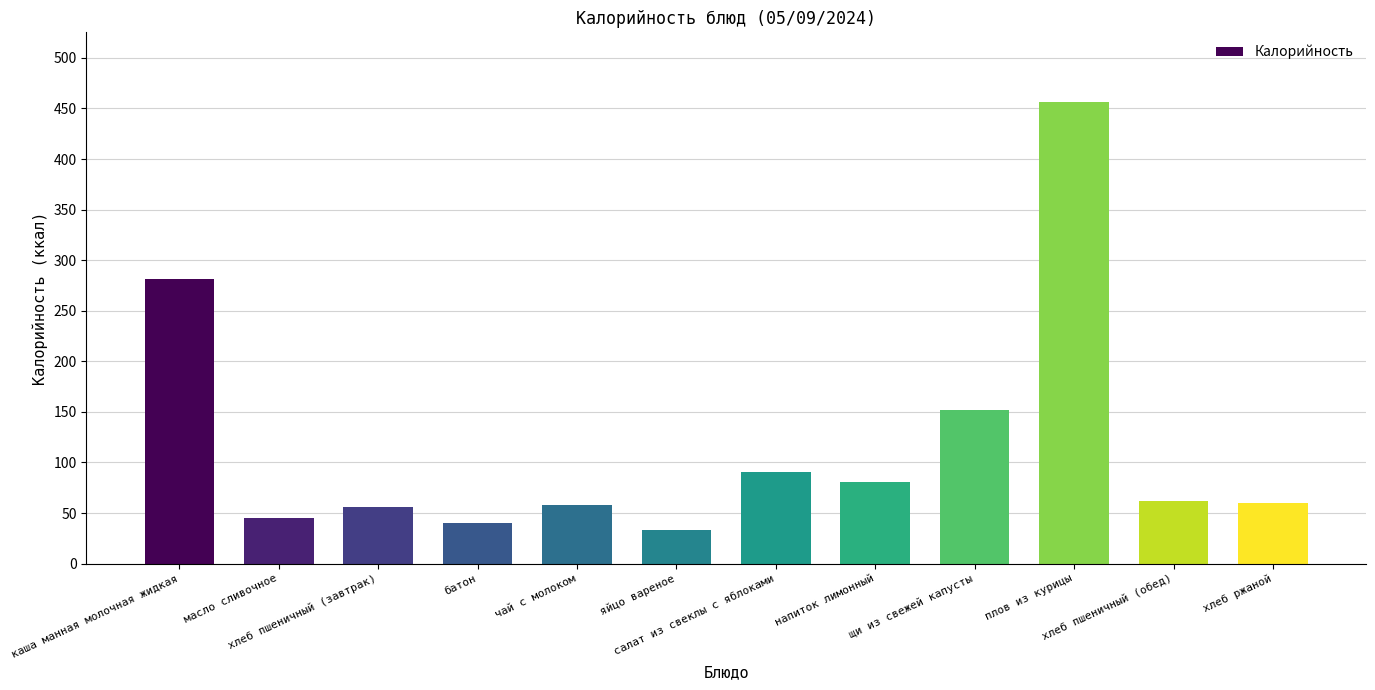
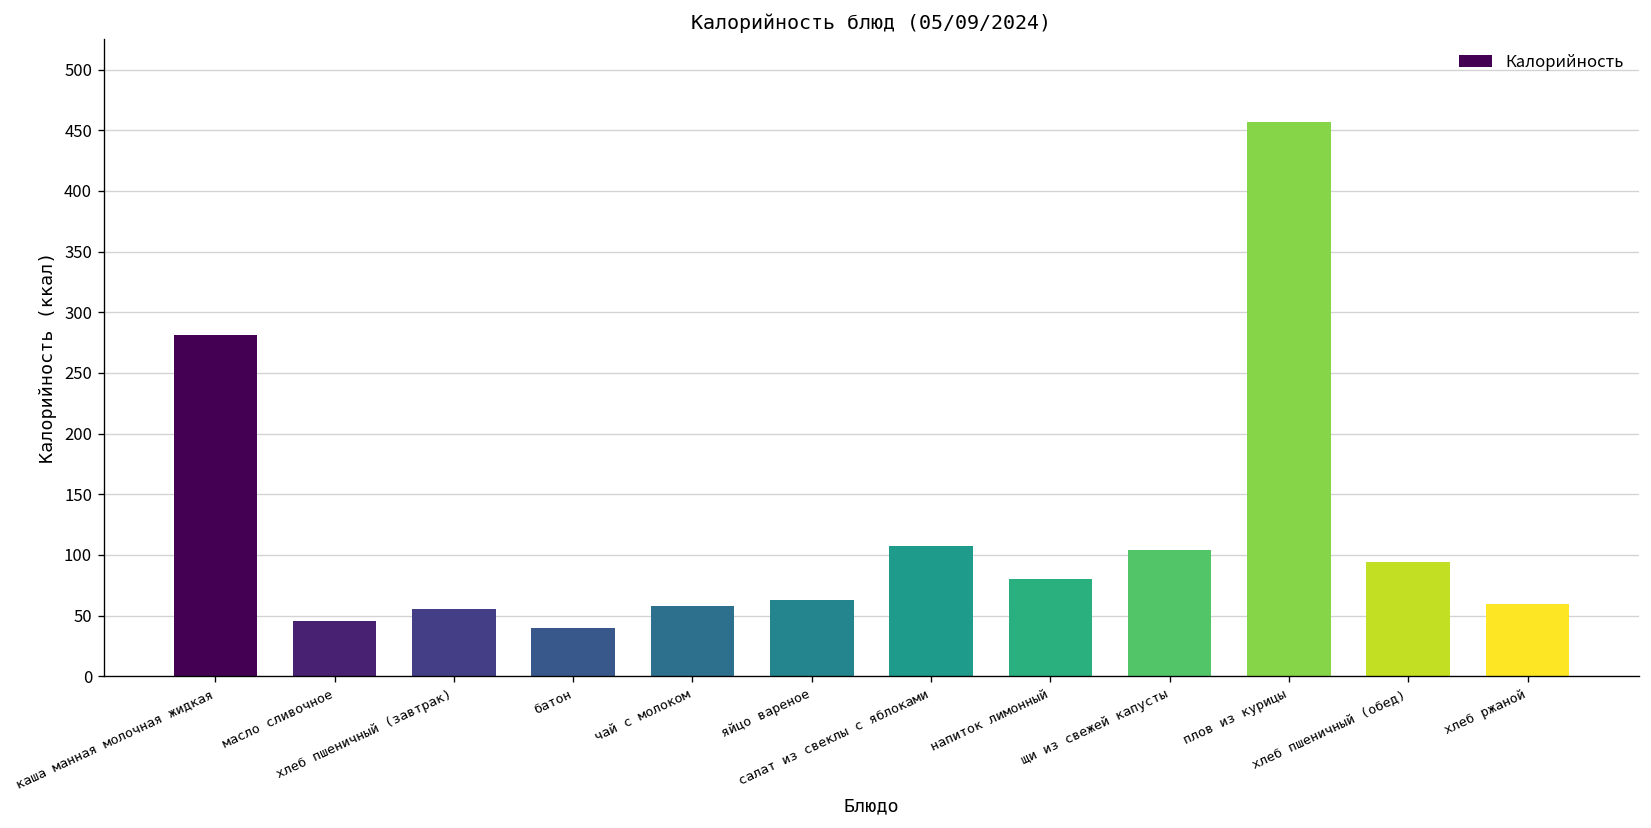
яйцо вареное: 33 -> 63
салат из свеклы с яблоками: 90 -> 107
щи из свежей капусты: 152 -> 104
хлеб пшеничный (обед): 62 -> 94
